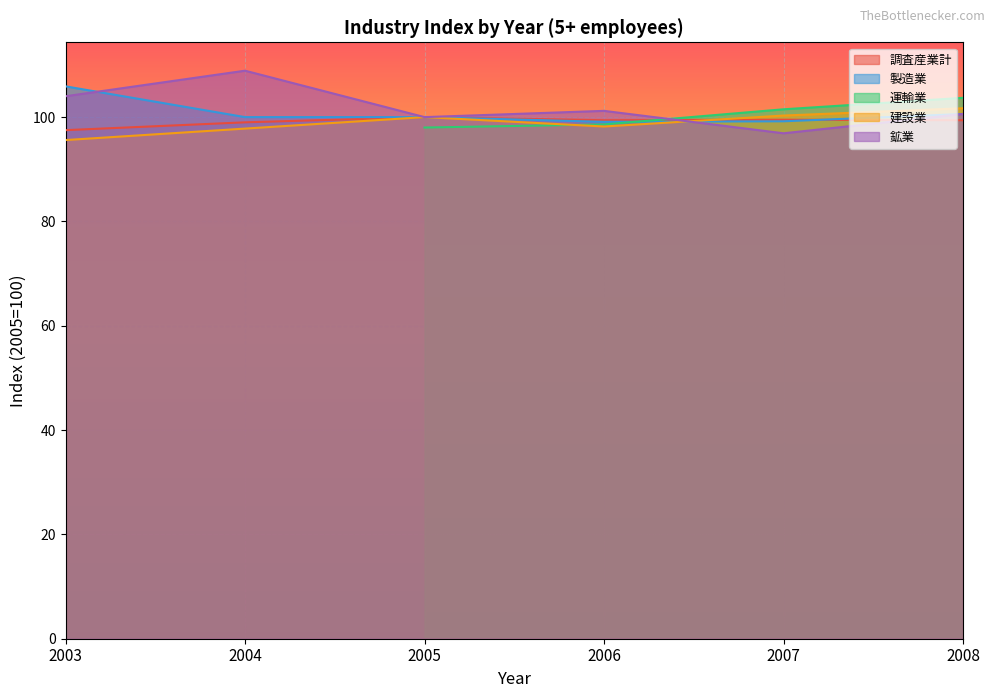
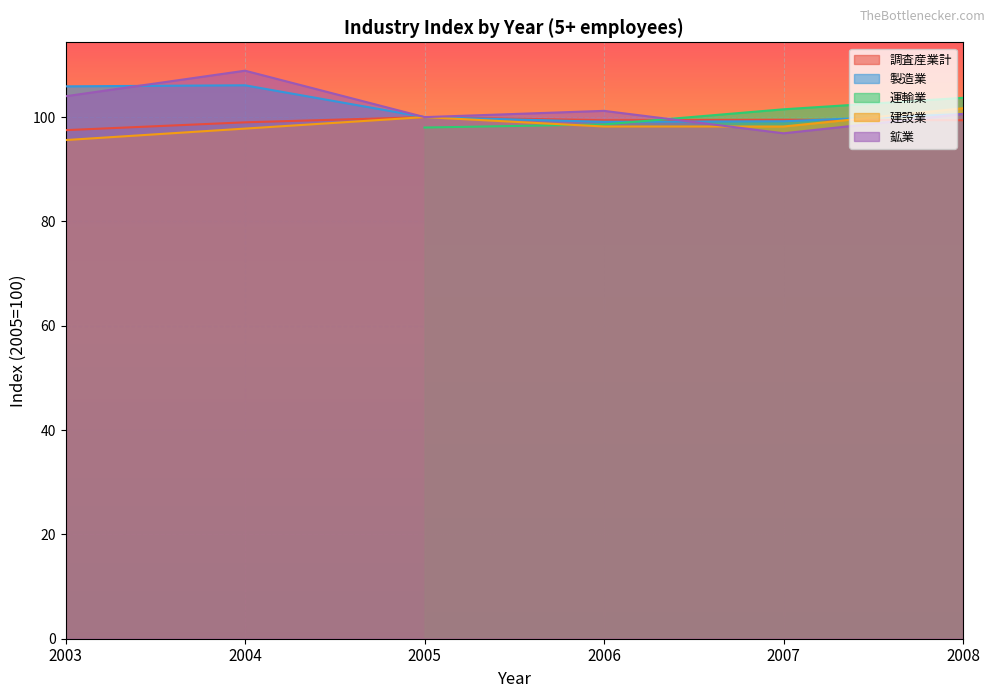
製造業, 2004: 100 -> 106
建設業, 2007: 100 -> 98
